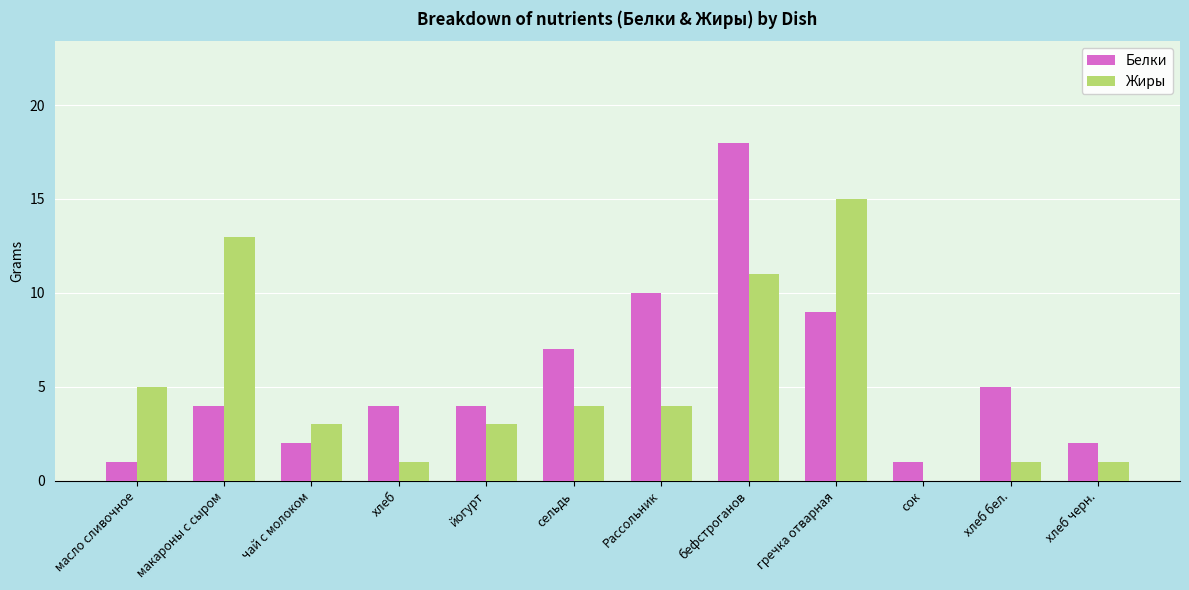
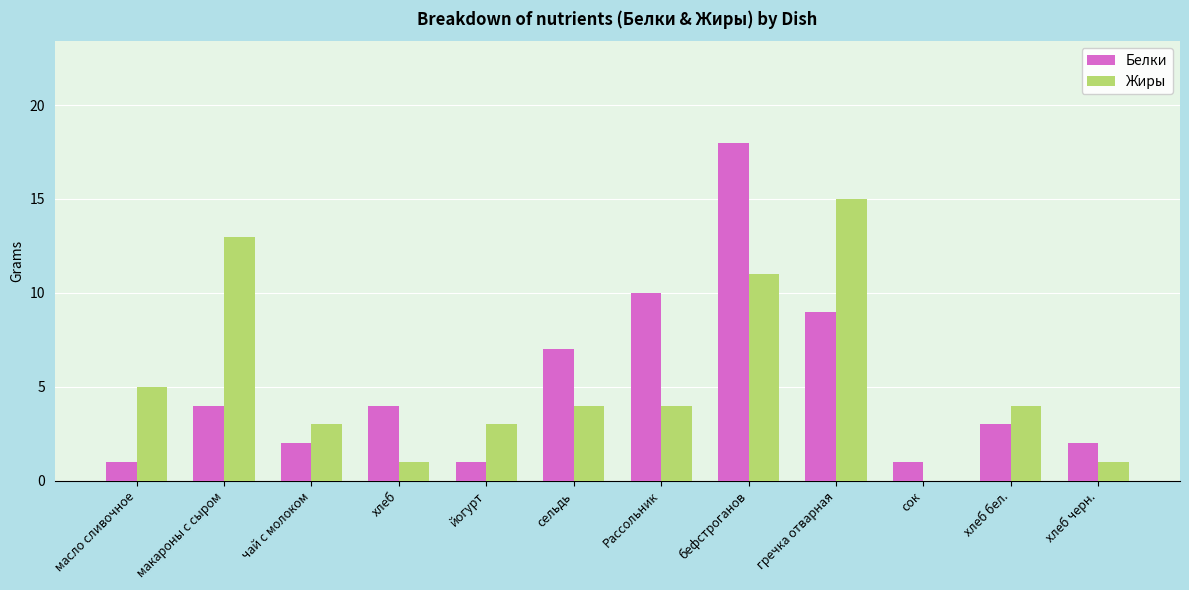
Белки, йогурт: 4 -> 1
Белки, хлеб бел.: 5 -> 3
Жиры, хлеб бел.: 1 -> 4
